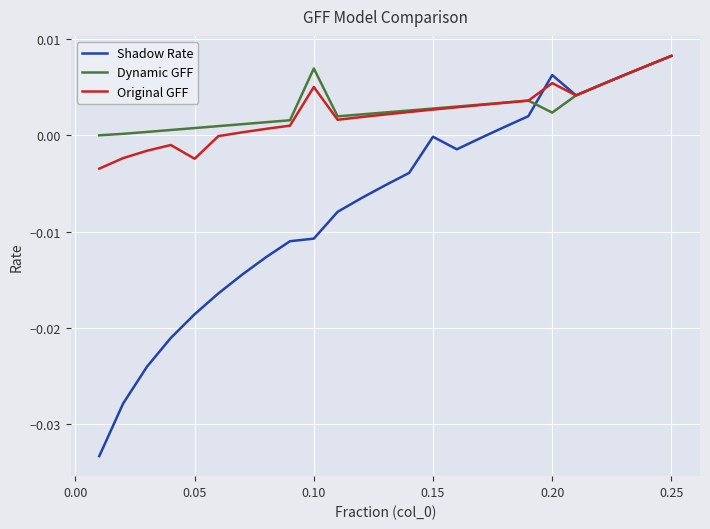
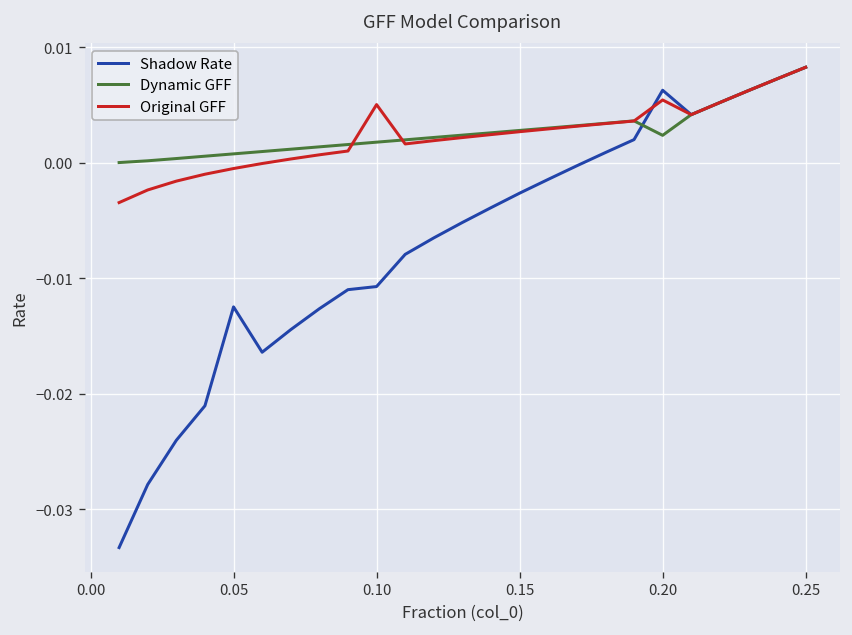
Shadow Rate, 0.05: -0.019 -> -0.012
Original GFF, 0.05: -0.002 -> -0.001
Dynamic GFF, 0.10: 0.007 -> 0.002
Shadow Rate, 0.15: 0.000 -> -0.003
